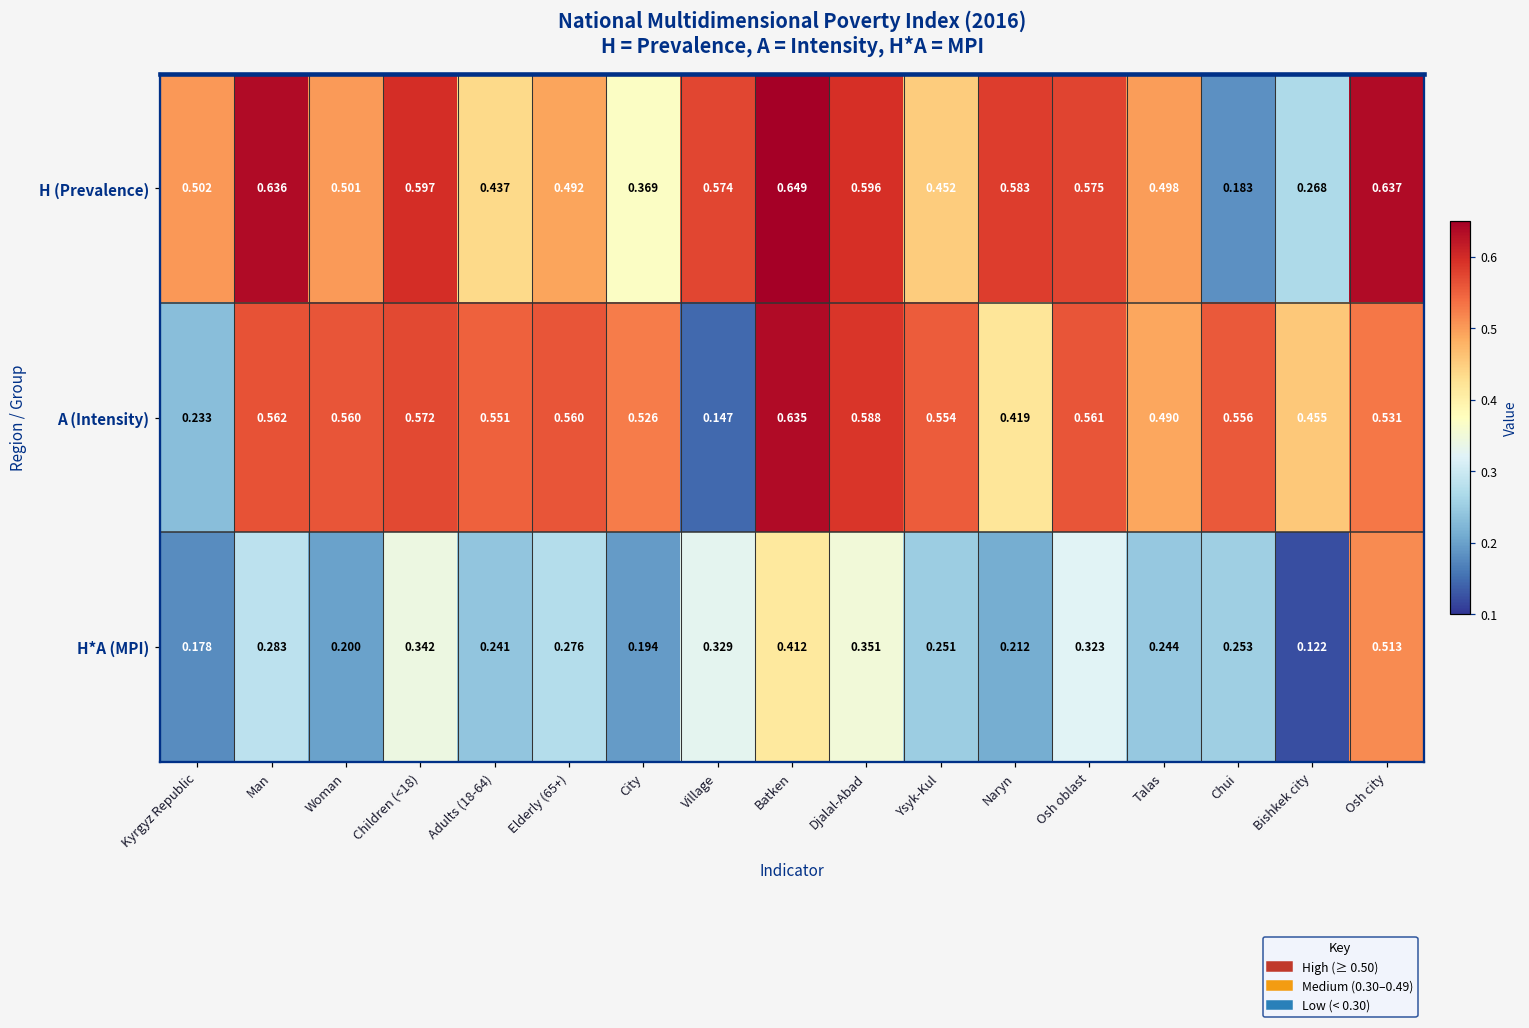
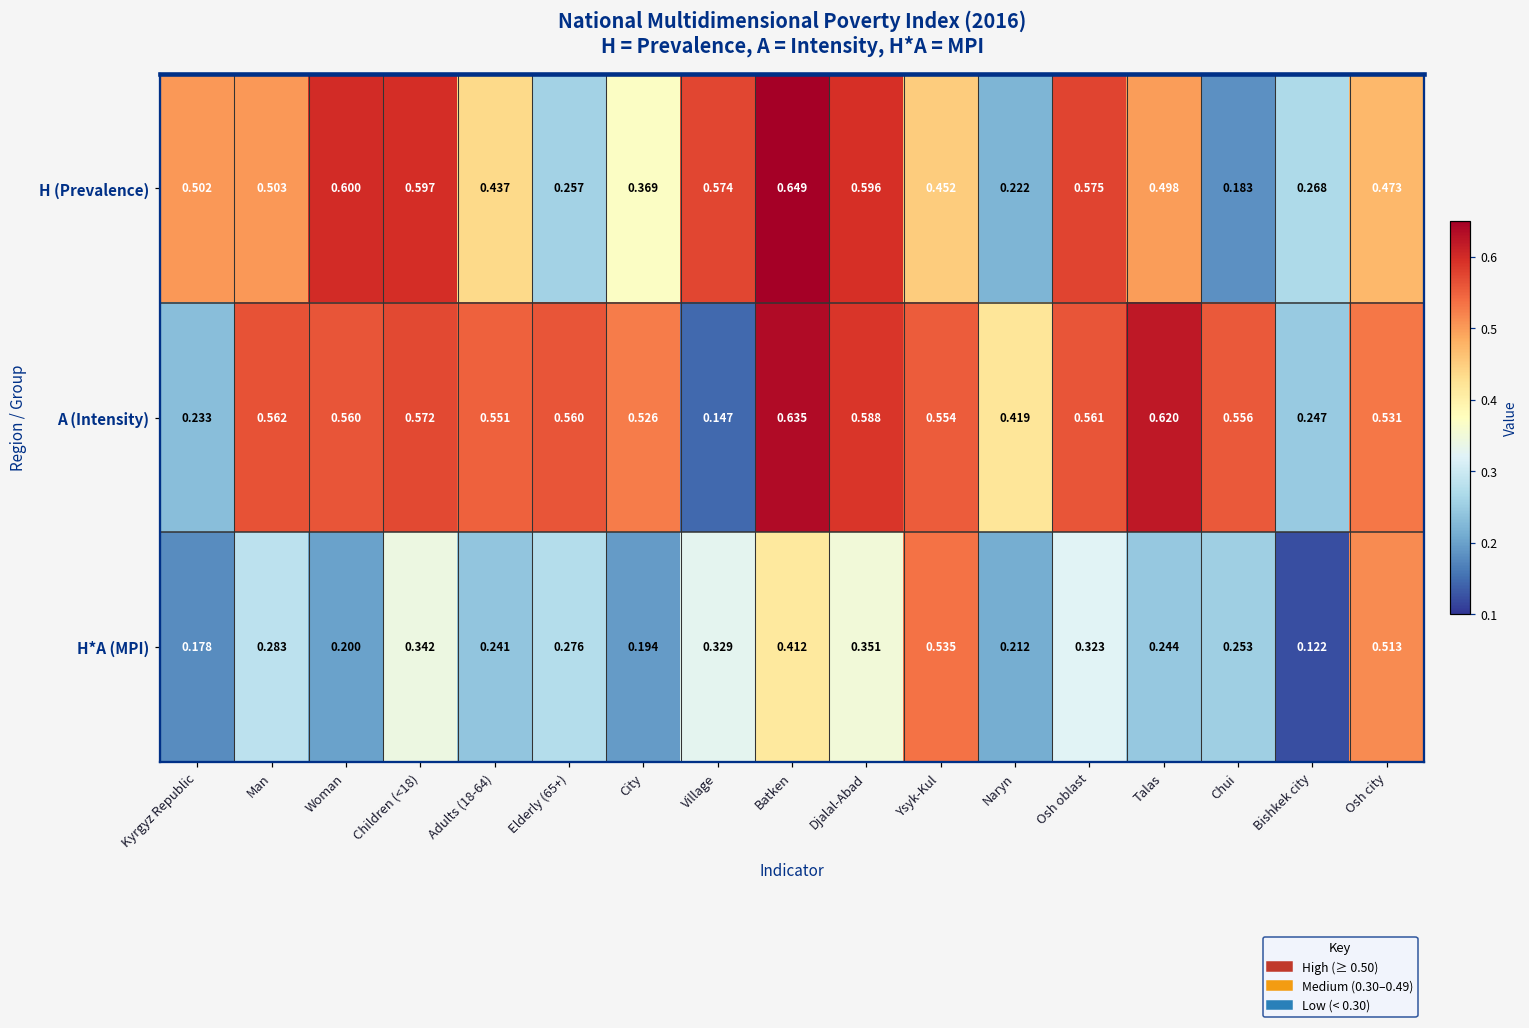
H (Prevalence), Man: 0.636 -> 0.503
H (Prevalence), Woman: 0.501 -> 0.600
H (Prevalence), Elderly (65+): 0.492 -> 0.257
H (Prevalence), Naryn: 0.583 -> 0.222
H (Prevalence), Osh city: 0.637 -> 0.473
A (Intensity), Talas: 0.490 -> 0.620
A (Intensity), Bishkek city: 0.455 -> 0.247
H*A (MPI), Ysyk-Kul: 0.251 -> 0.535
